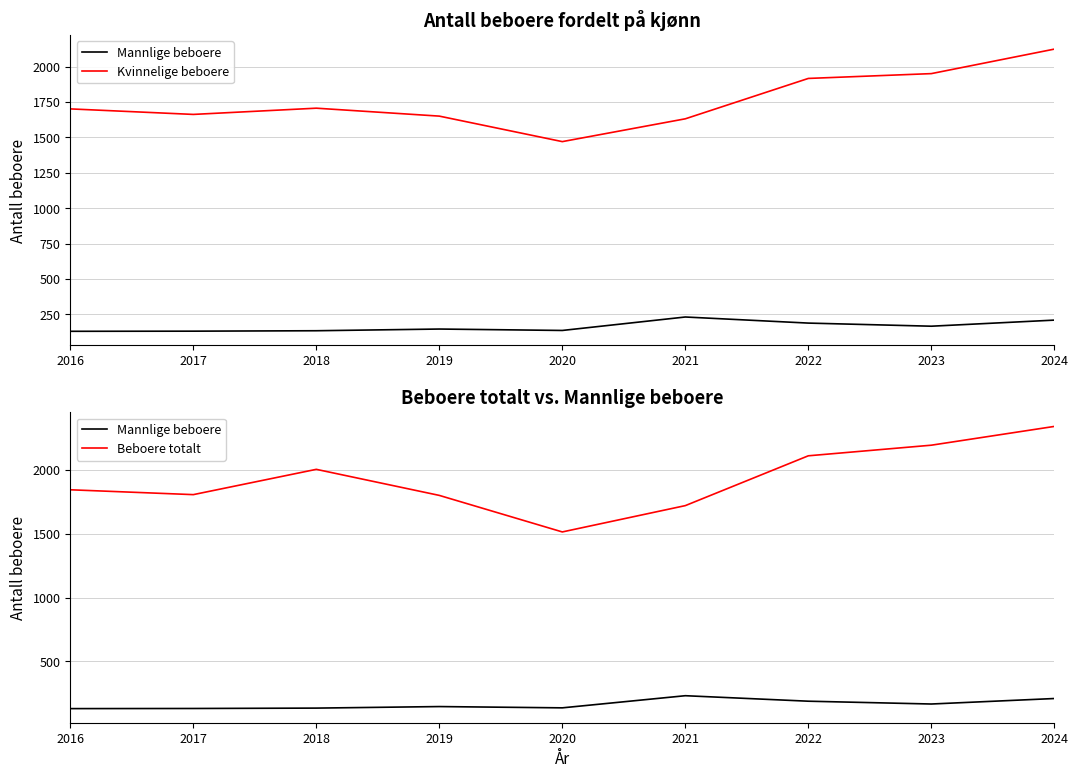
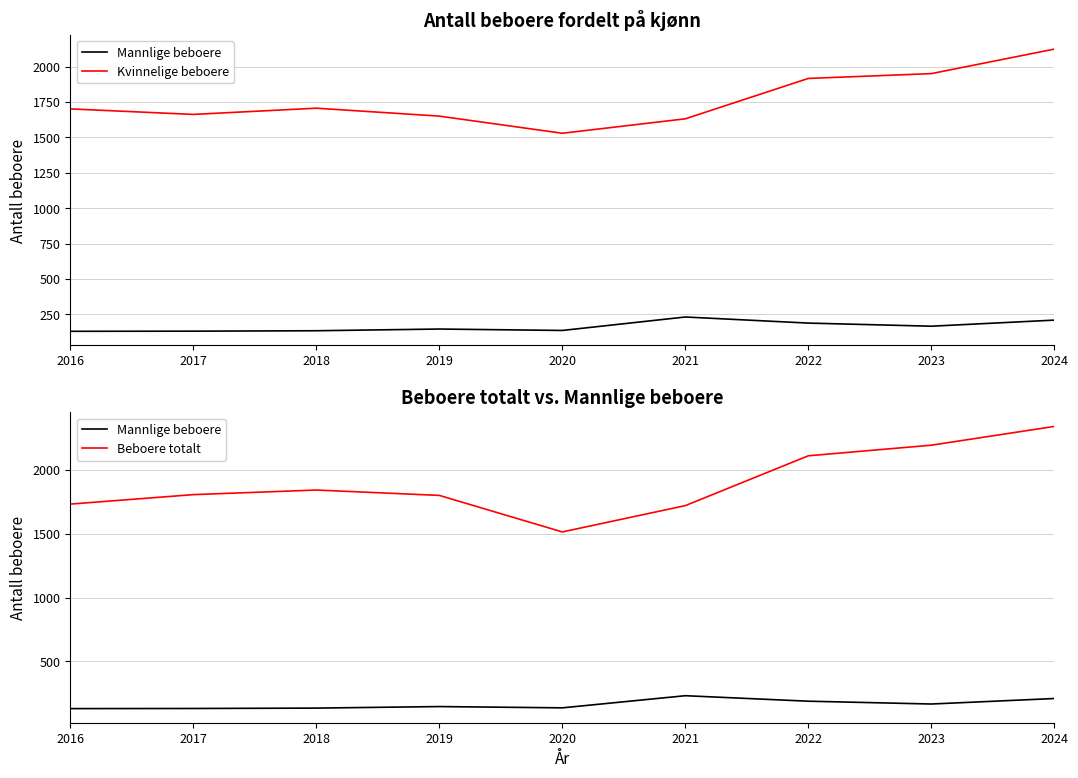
Antall beboere fordelt på kjønn, Kvinnelige beboere, 2020: 1470 -> 1530
Beboere totalt vs. Mannlige beboere, Beboere totalt, 2016: 1840 -> 1730
Beboere totalt vs. Mannlige beboere, Beboere totalt, 2018: 2000 -> 1840
